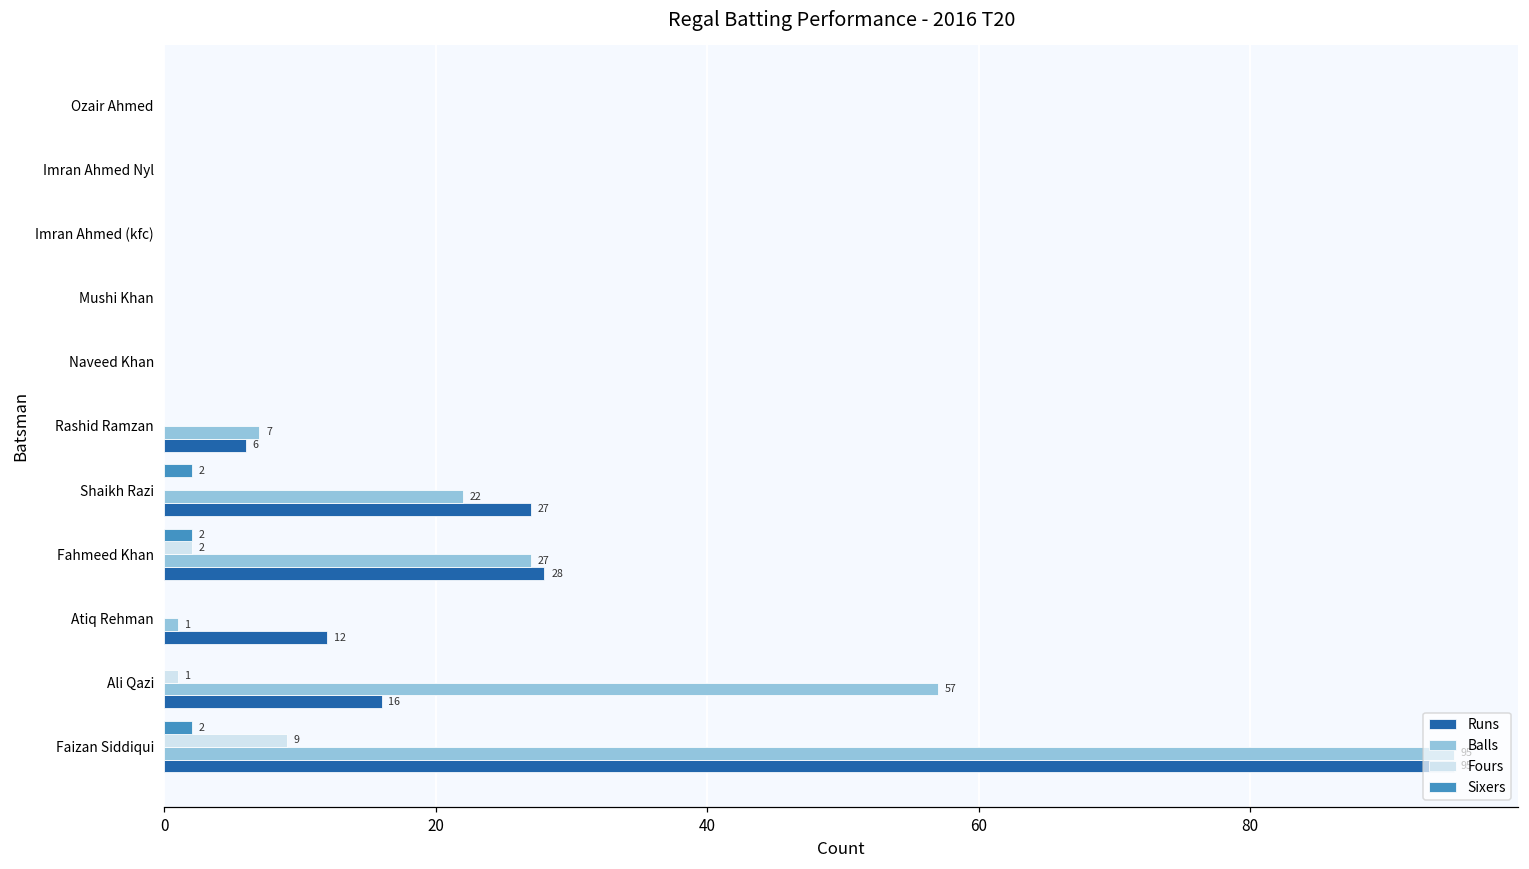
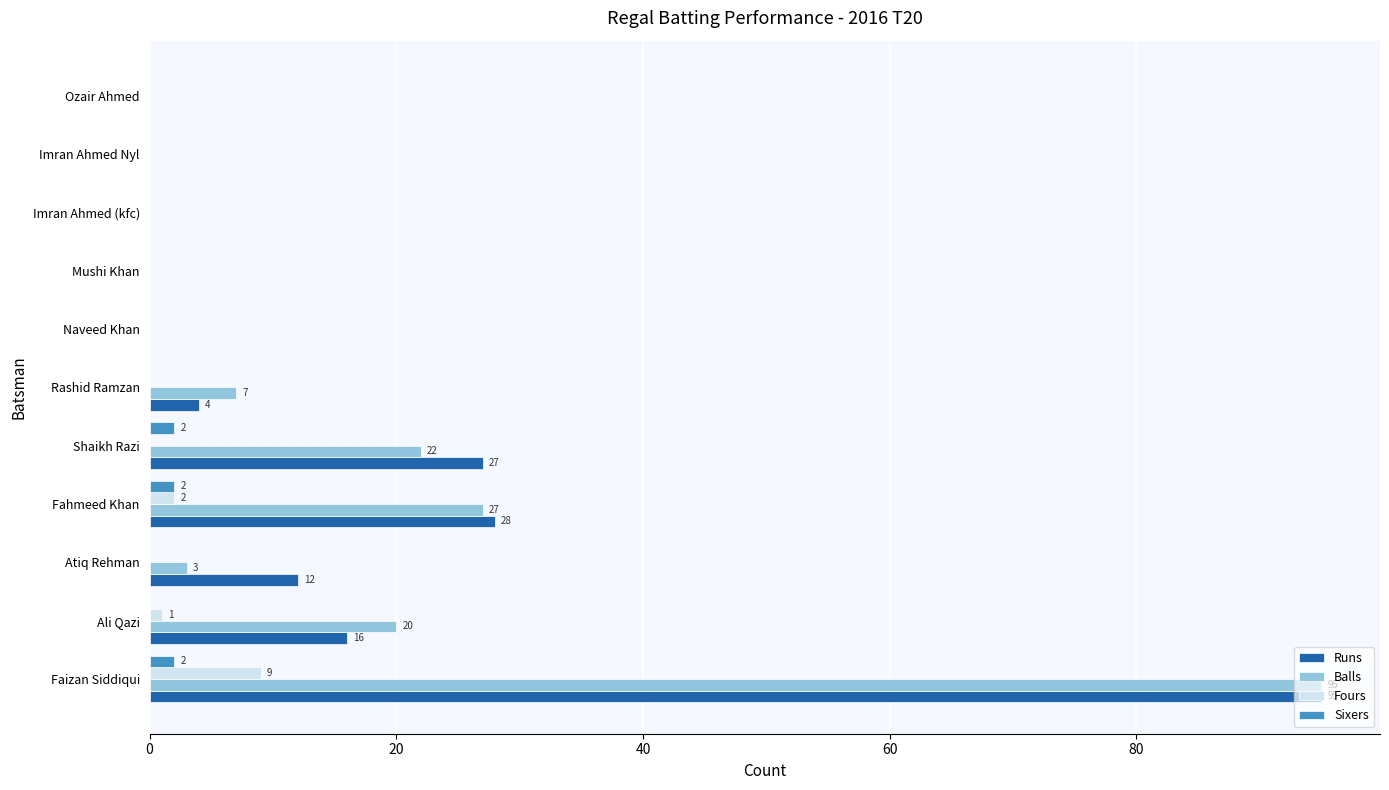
Runs, Rashid Ramzan: 6 -> 4
Balls, Atiq Rehman: 1 -> 3
Balls, Ali Qazi: 57 -> 20
